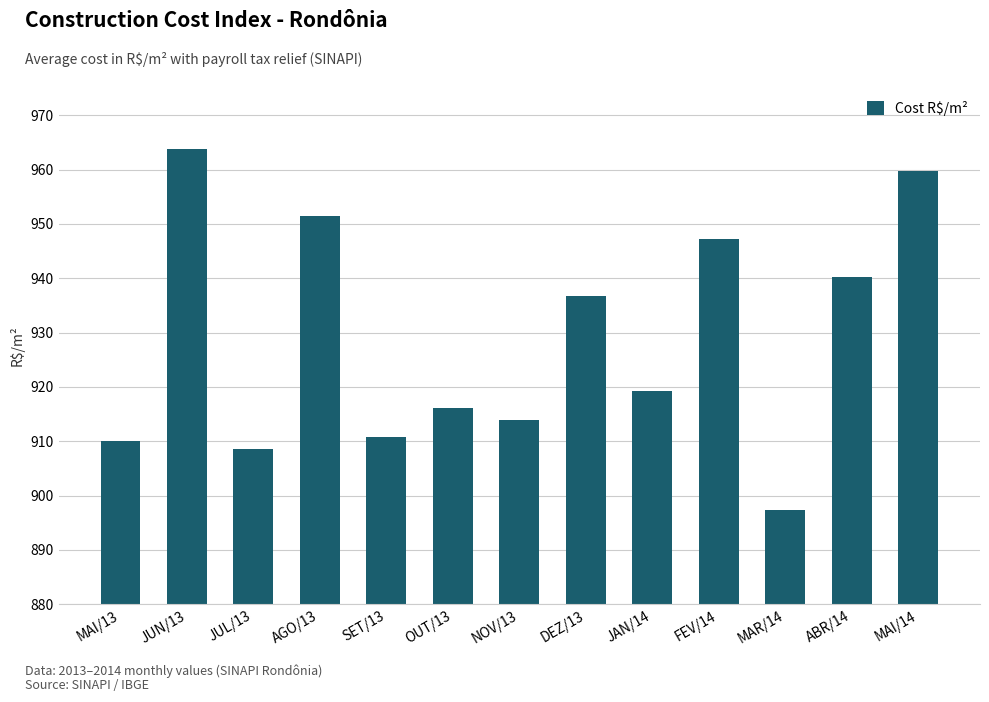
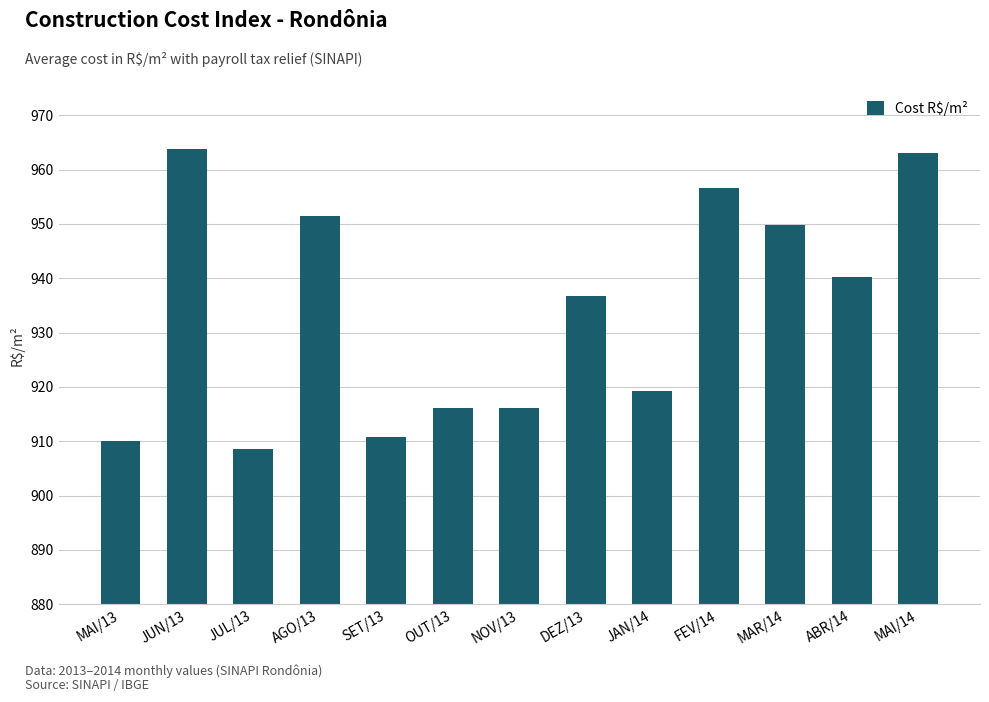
NOV/13: 914 -> 916
FEV/14: 947 -> 957
MAR/14: 897 -> 950
MAI/14: 960 -> 963
